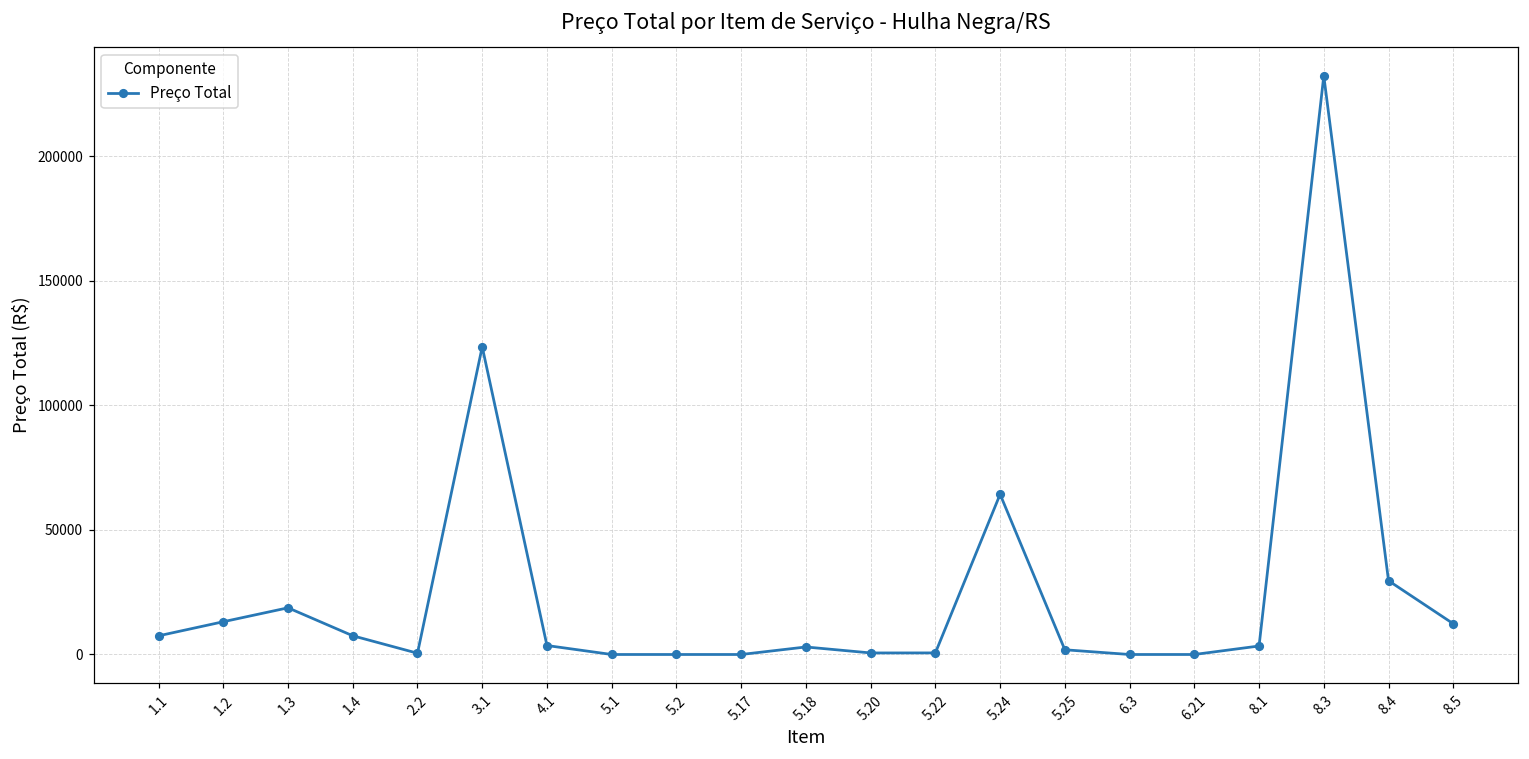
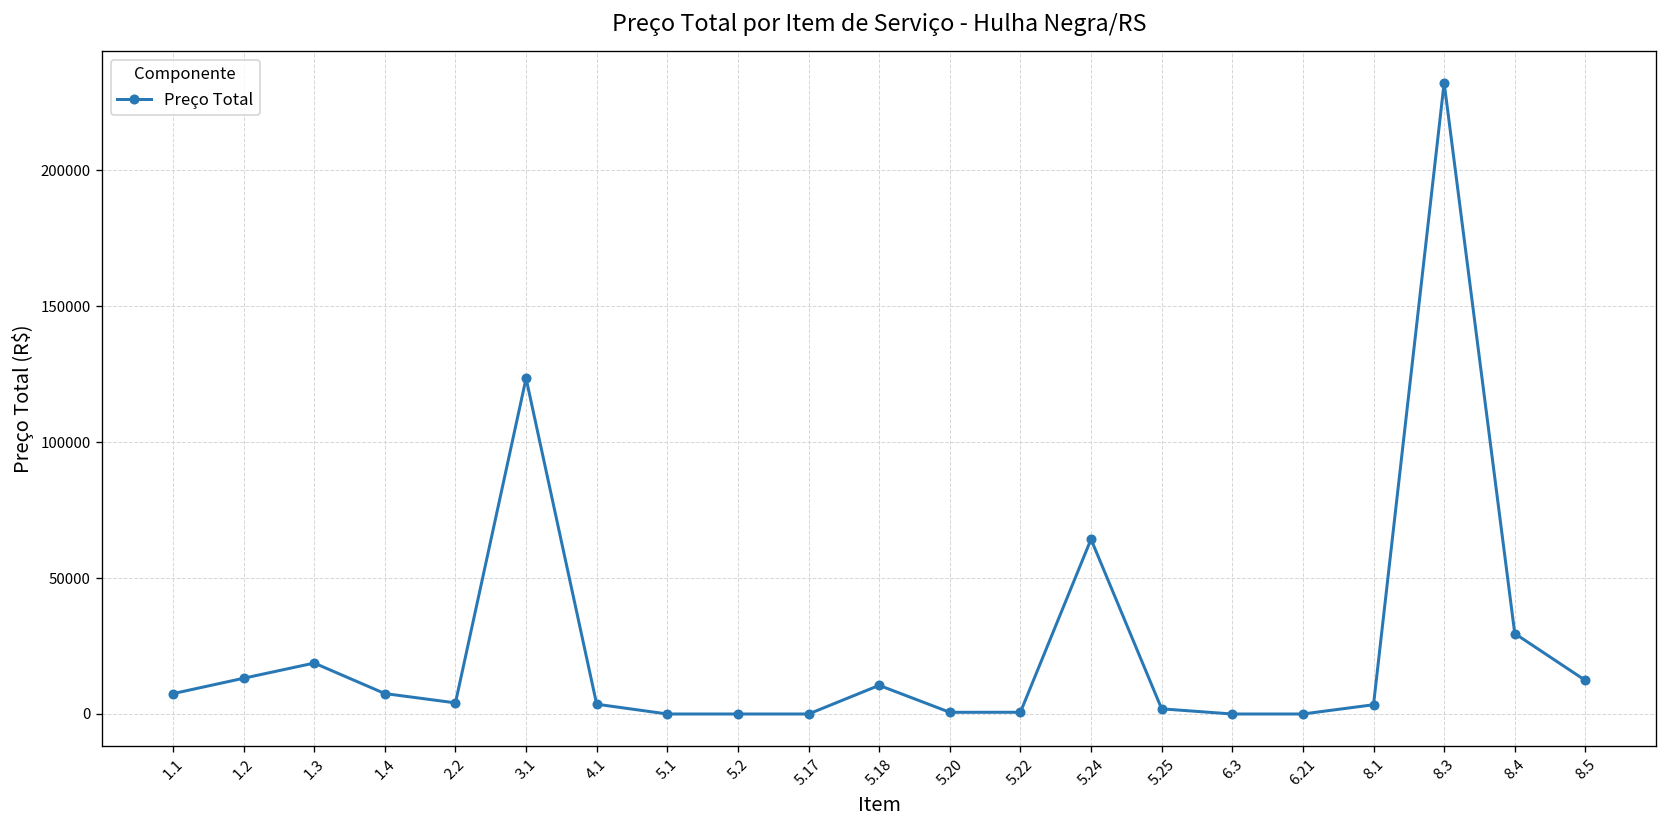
2.2: 1000 -> 4000
5.18: 3000 -> 11000
